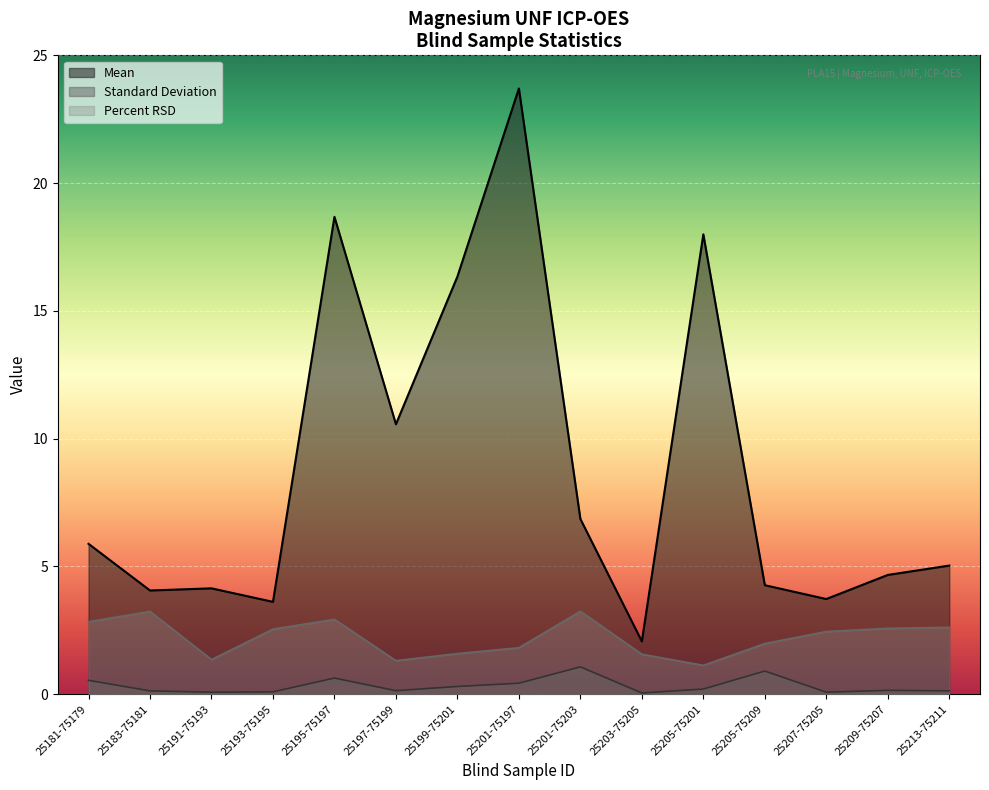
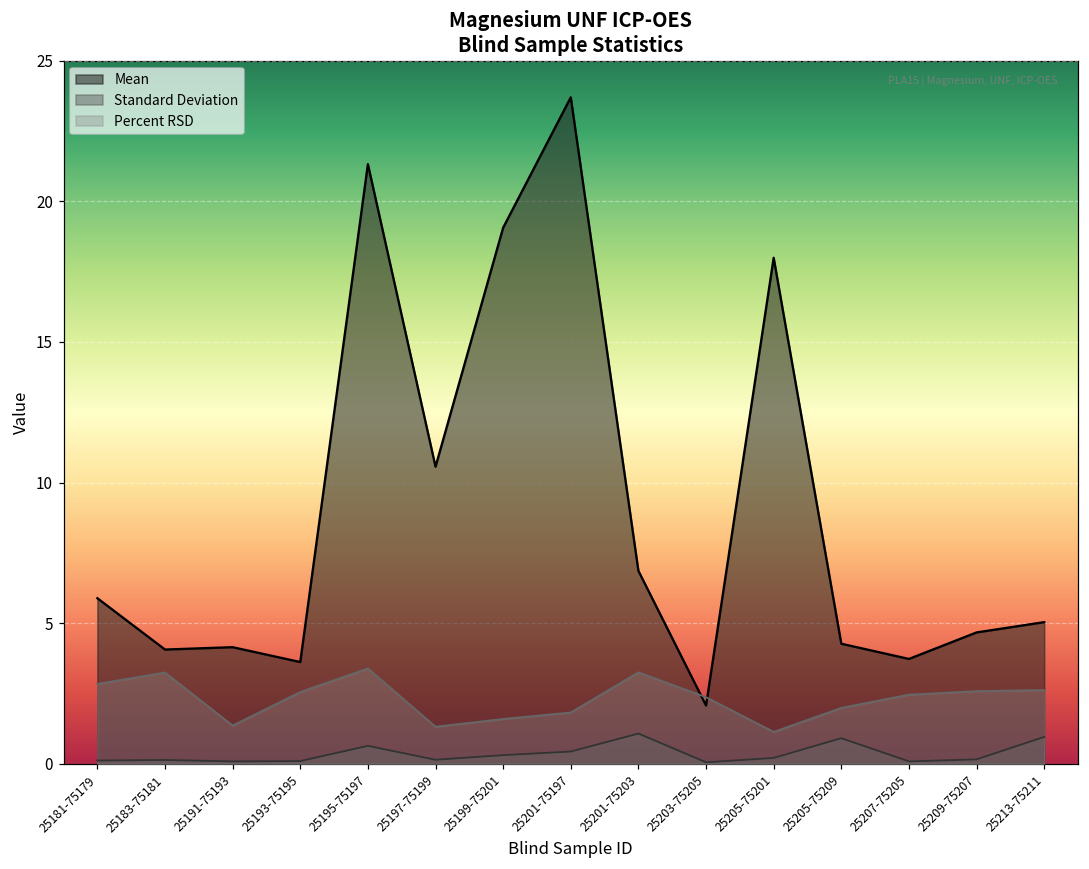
Standard Deviation, 25181-75179: 0.5 -> 0.1
Mean, 25195-75197: 18.7 -> 21.3
Percent RSD, 25195-75197: 2.9 -> 3.4
Mean, 25199-75201: 16.3 -> 19.1
Percent RSD, 25203-75205: 1.6 -> 2.4
Standard Deviation, 25213-75211: 0.1 -> 1.0
